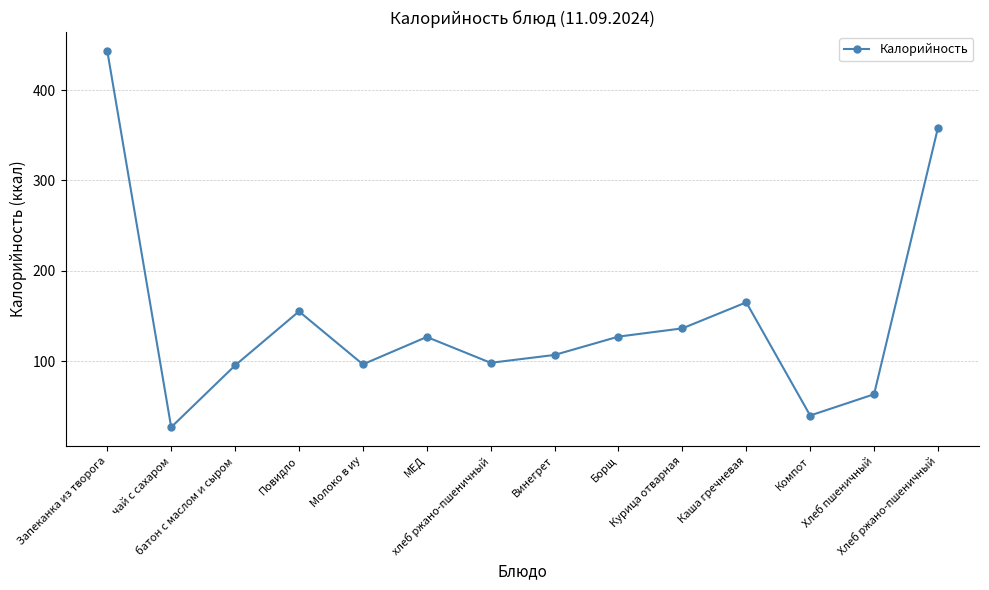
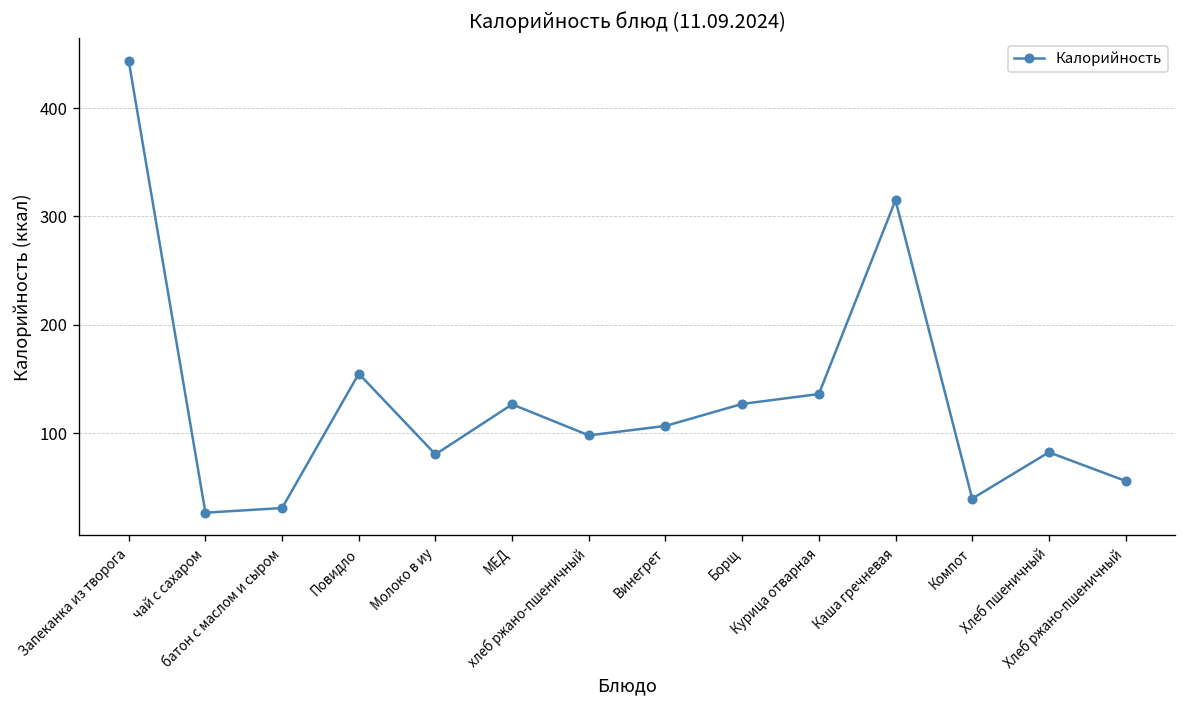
батон с маслом и сыром: 100 -> 30
Молоко в иу: 100 -> 80
Каша гречневая: 170 -> 320
Хлеб пшеничный: 60 -> 80
Хлеб ржано-пшеничный: 360 -> 60
